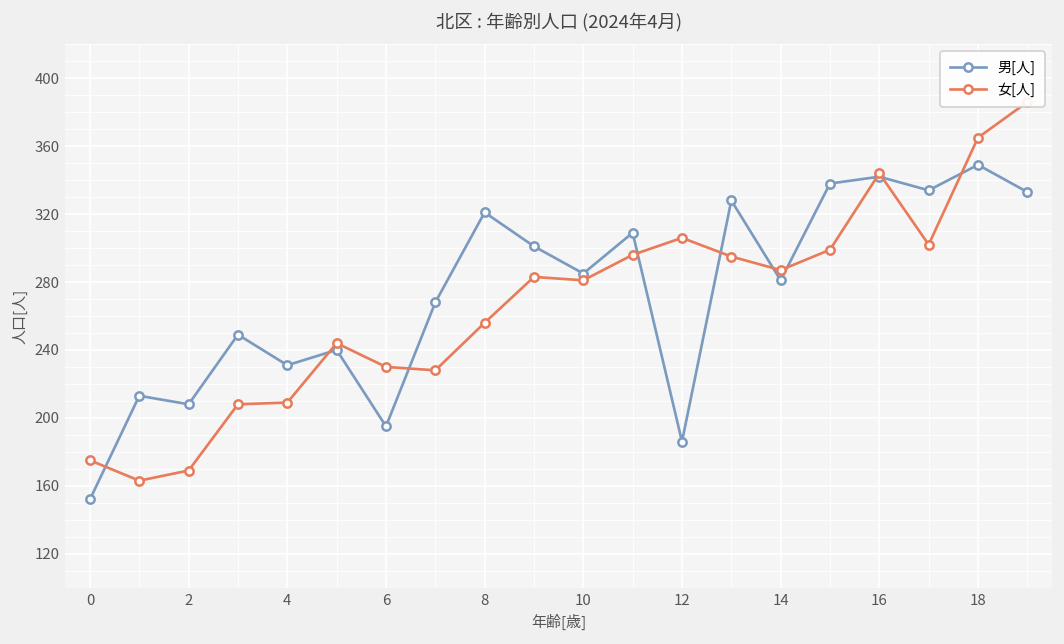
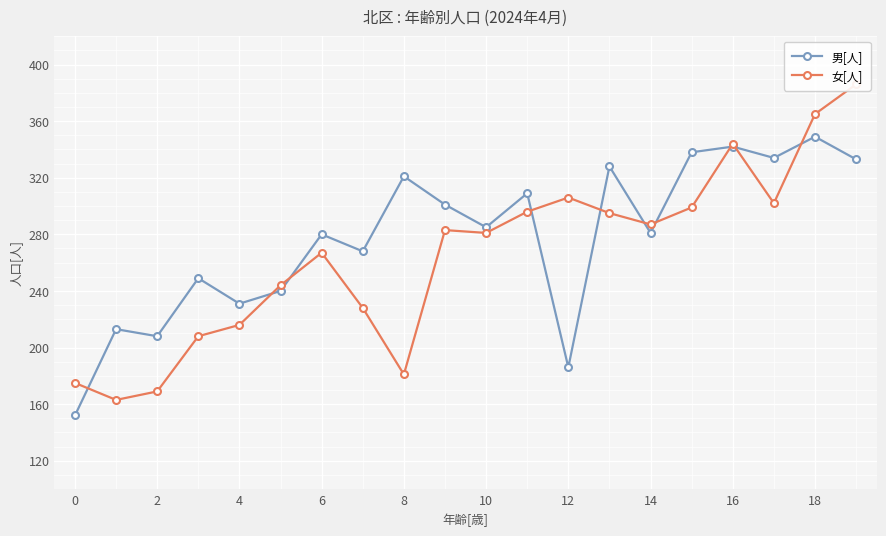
女[人], 4: 209 -> 216
男[人], 6: 195 -> 280
女[人], 6: 230 -> 267
女[人], 8: 256 -> 181
